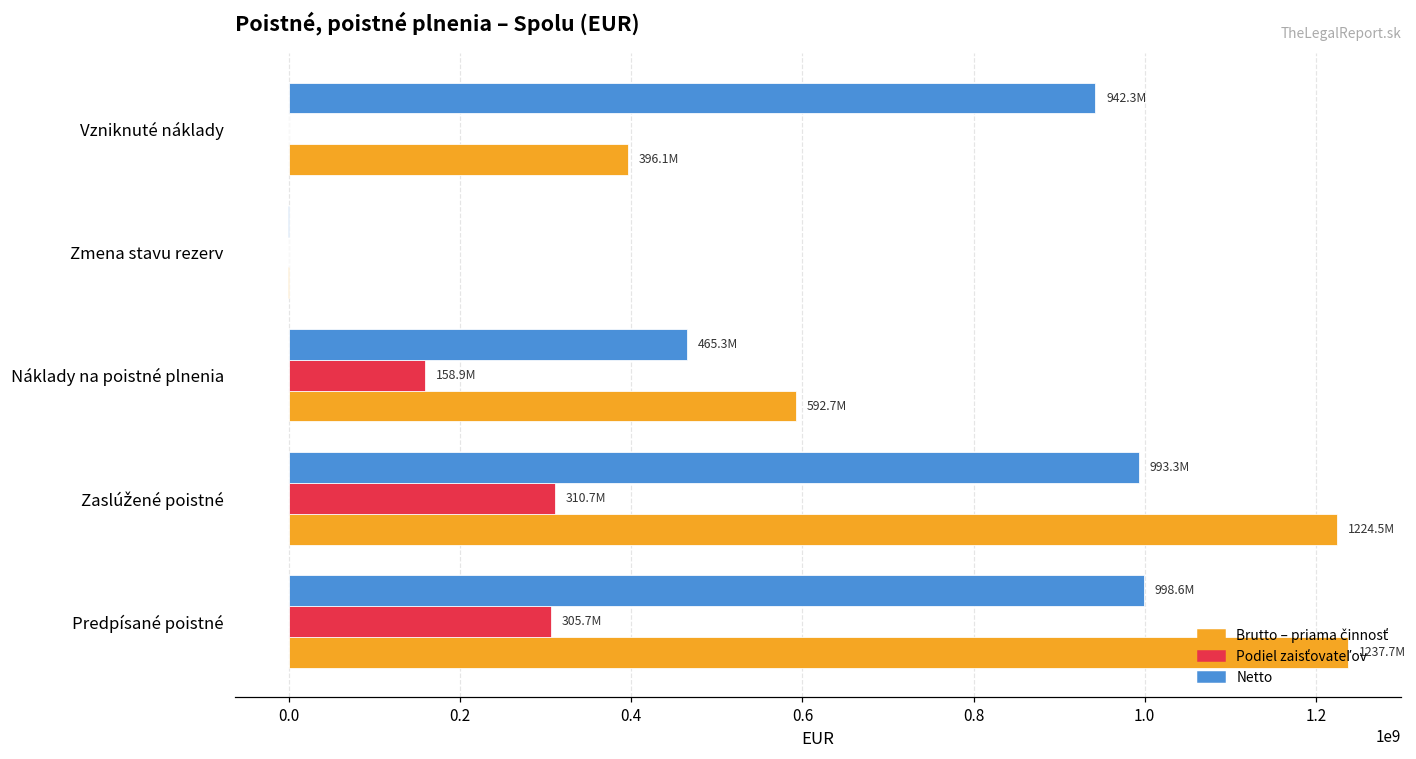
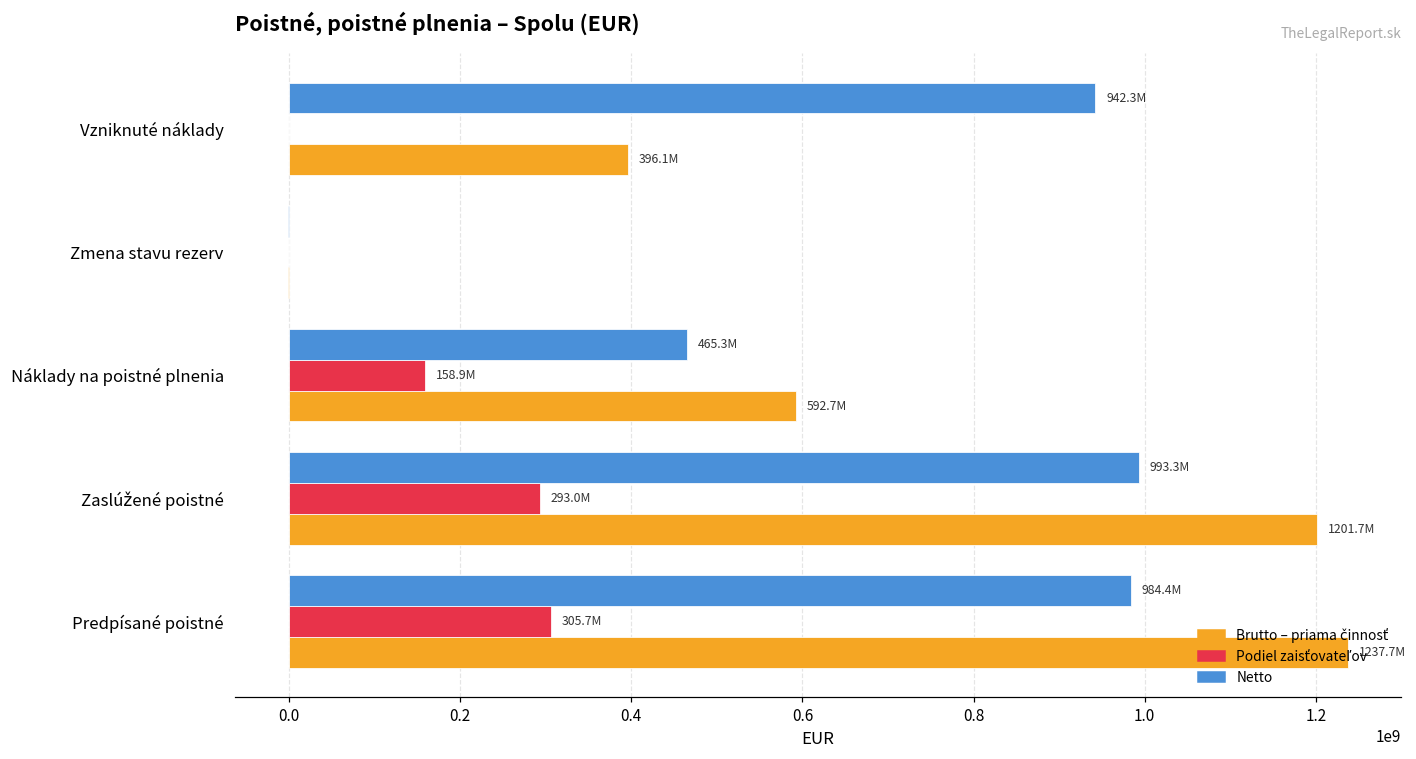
Podiel zaisťovateľov, Zaslúžené poistné: 310.7M -> 293.0M
Brutto – priama činnosť, Zaslúžené poistné: 1224.5M -> 1201.7M
Netto, Predpísané poistné: 998.6M -> 984.4M
